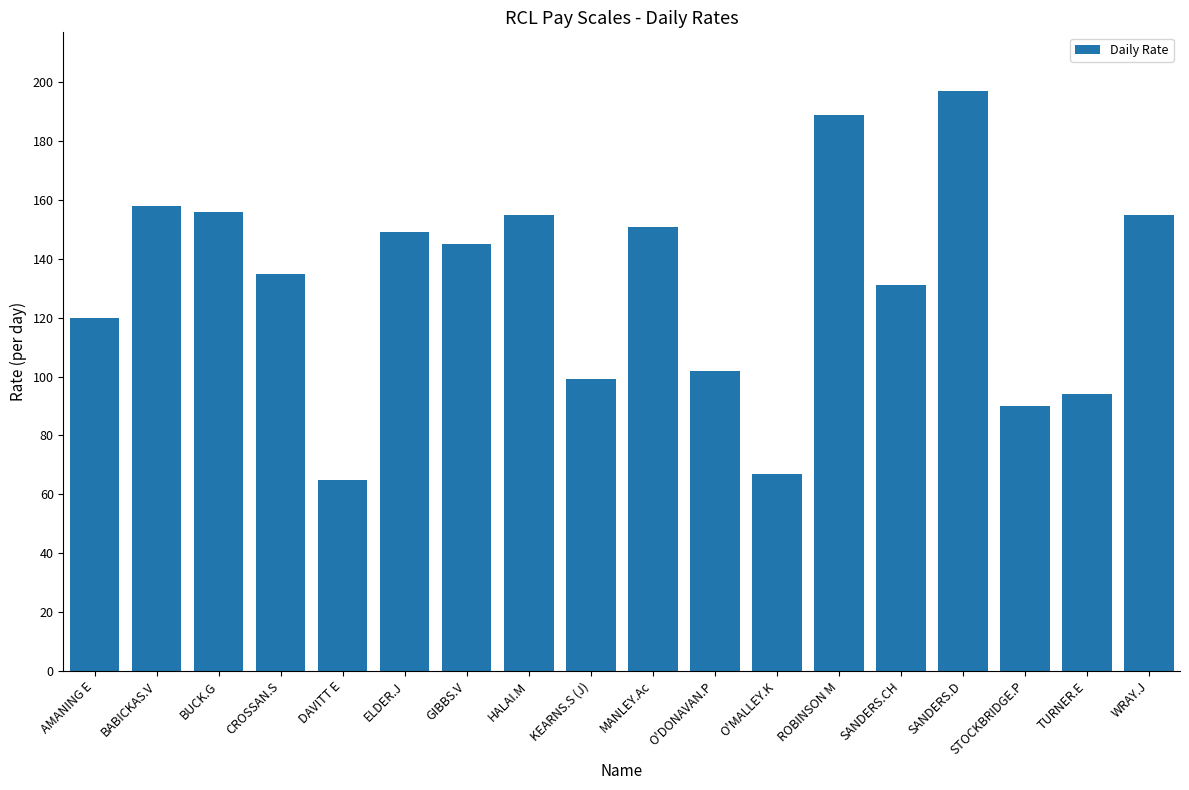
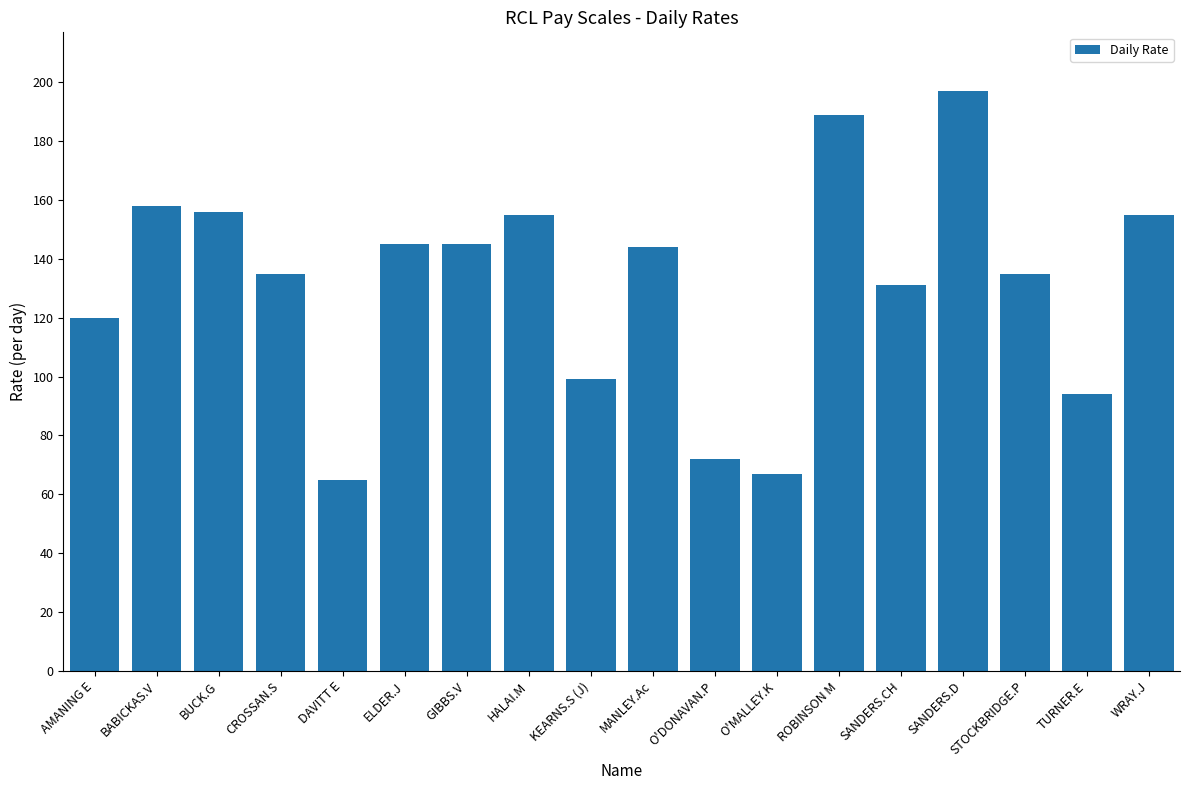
ELDER.J: 149 -> 145
MANLEY.Ac: 151 -> 144
O'DONAVAN.P: 102 -> 72
STOCKBRIDGE.P: 90 -> 135
